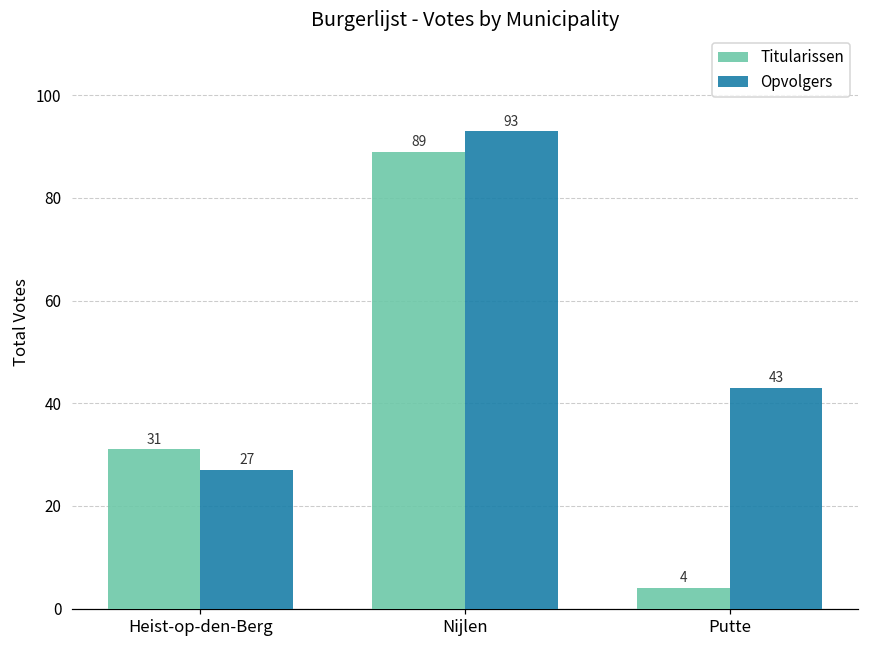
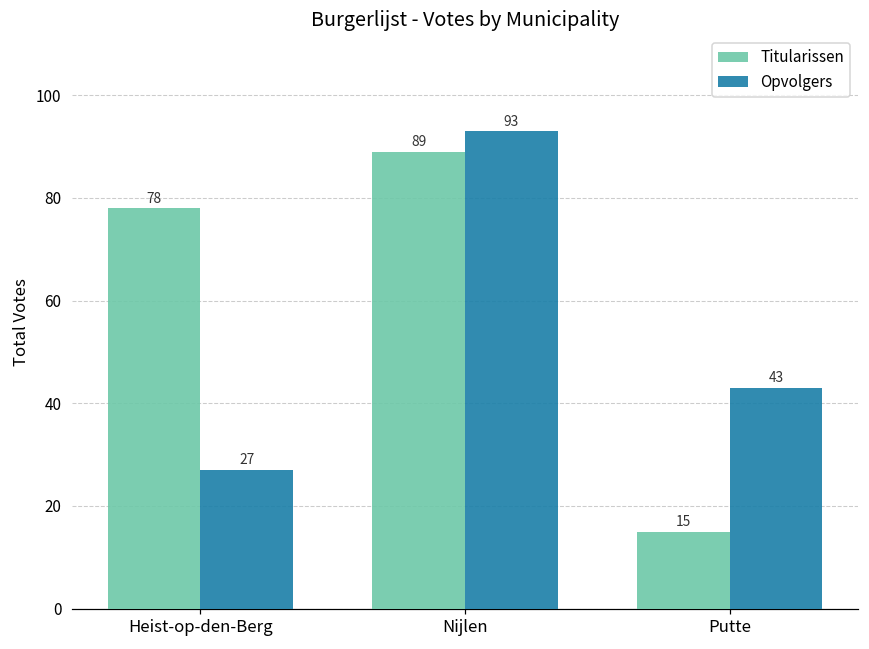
Titularissen, Heist-op-den-Berg: 31 -> 78
Titularissen, Putte: 4 -> 15
